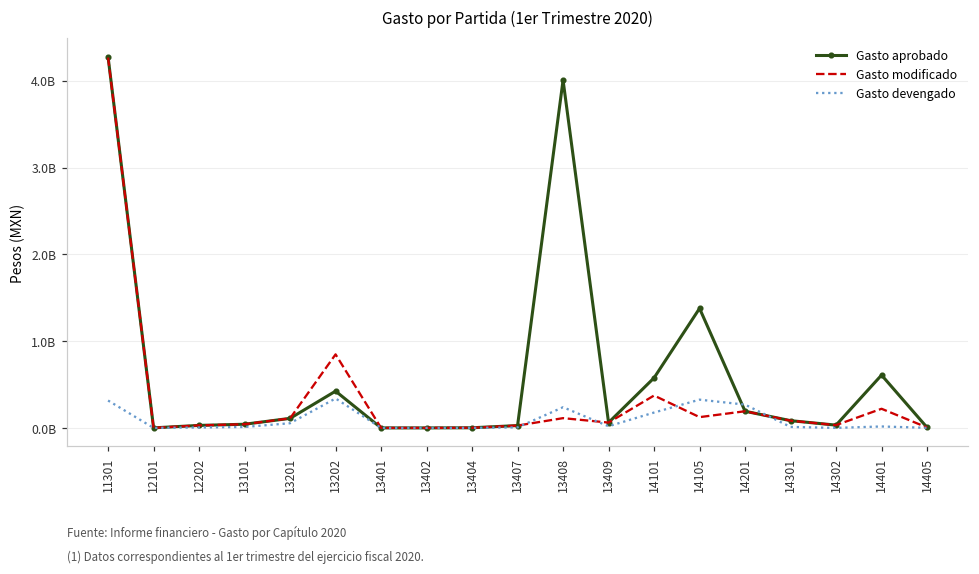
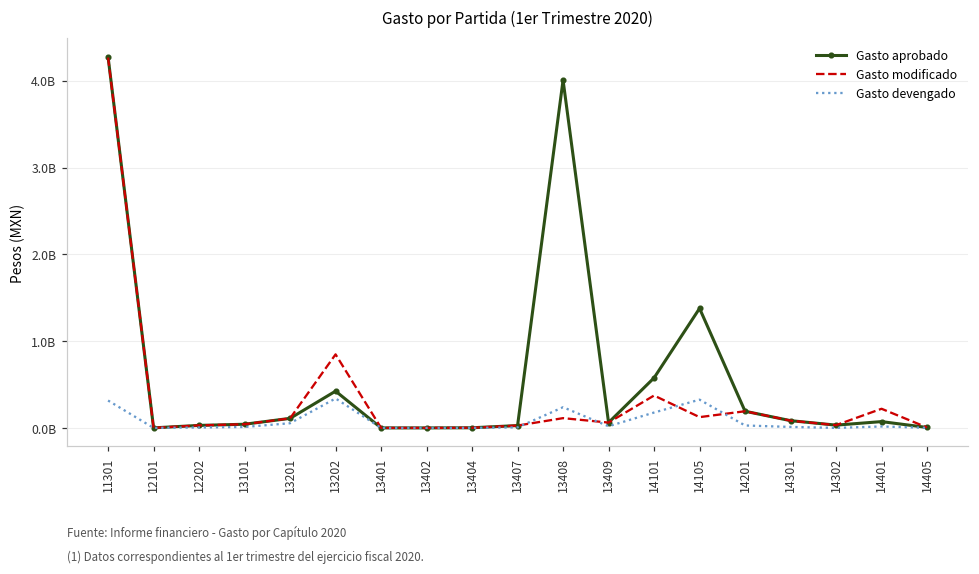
Gasto devengado, 14201: 300000000 -> 0
Gasto aprobado, 14401: 600000000 -> 100000000
